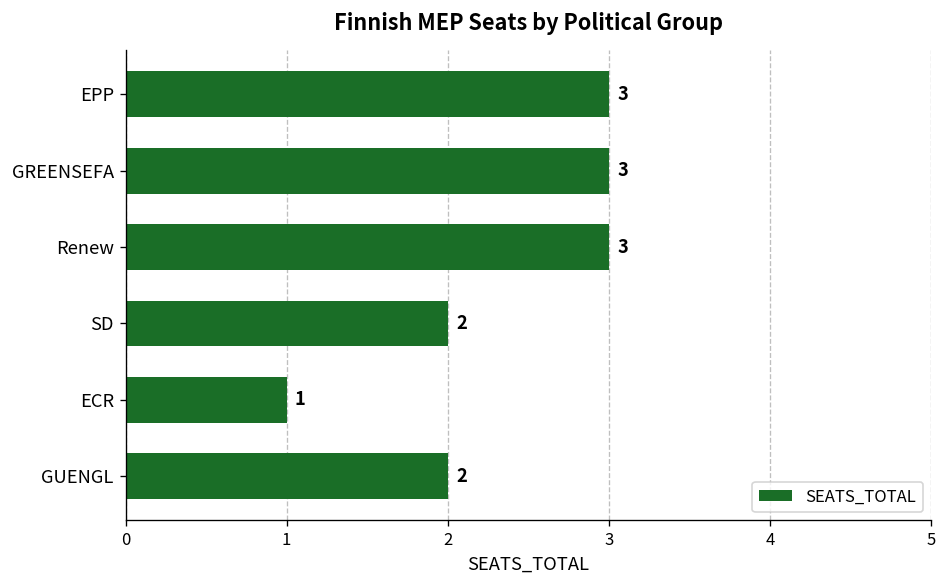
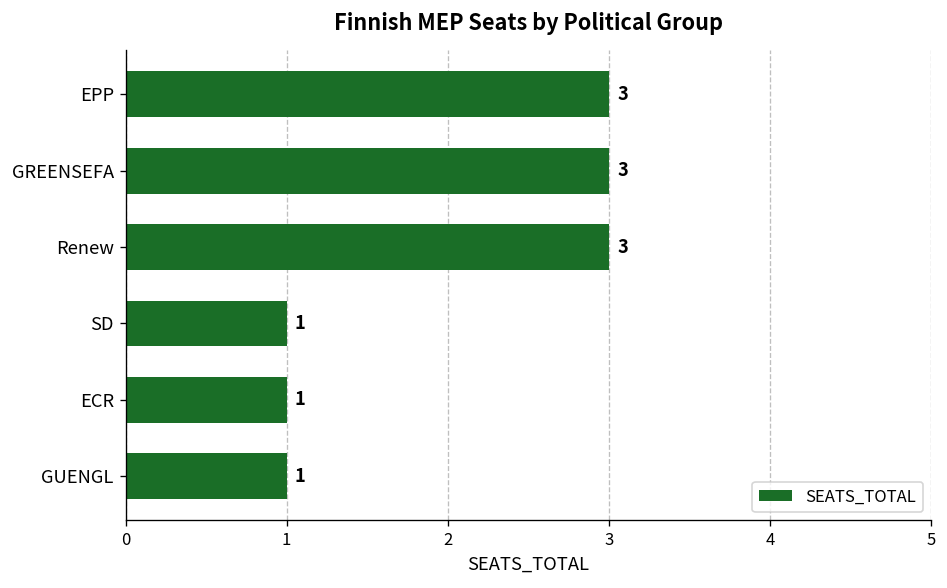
SD: 2 -> 1
GUENGL: 2 -> 1
